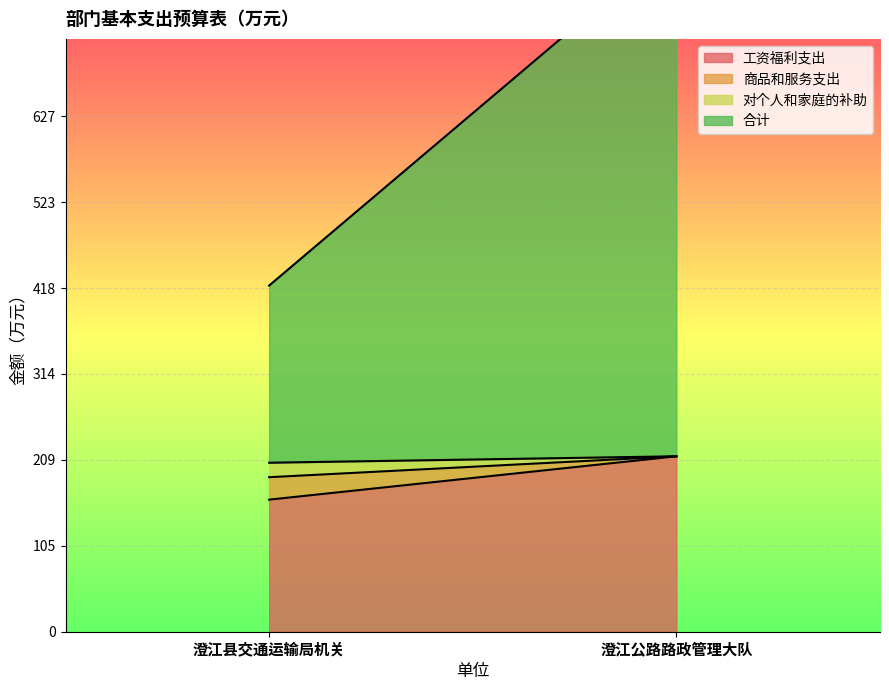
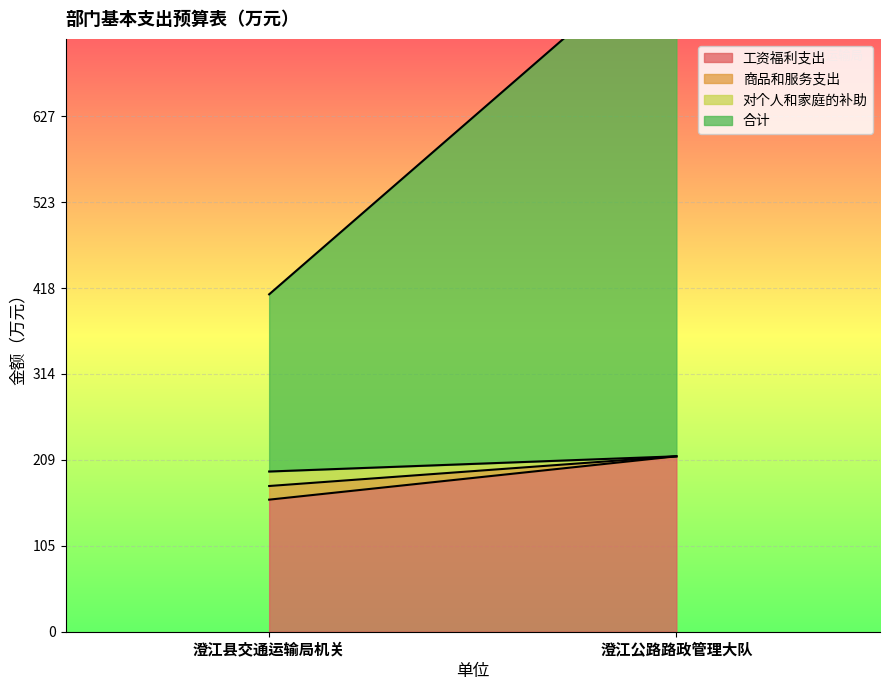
商品和服务支出, 澄江县交通运输局机关: 30 -> 20
